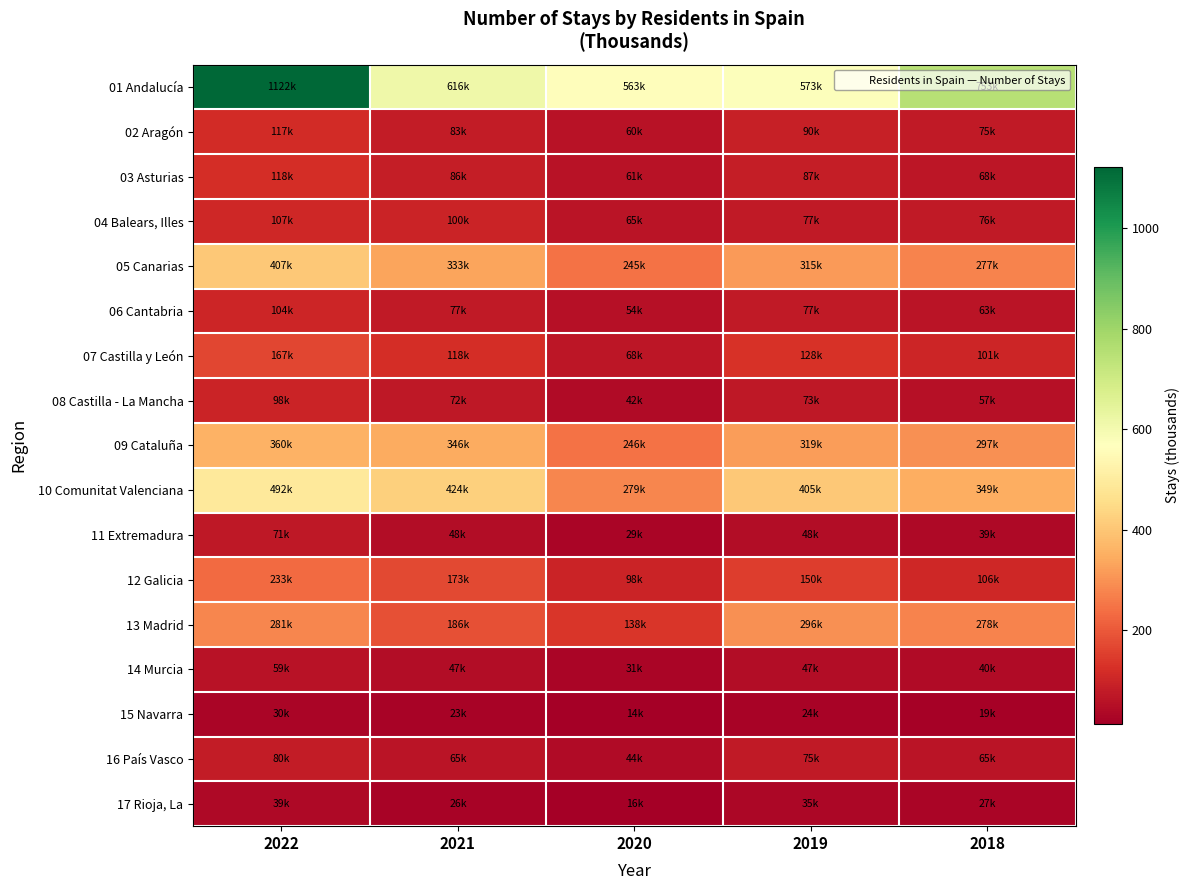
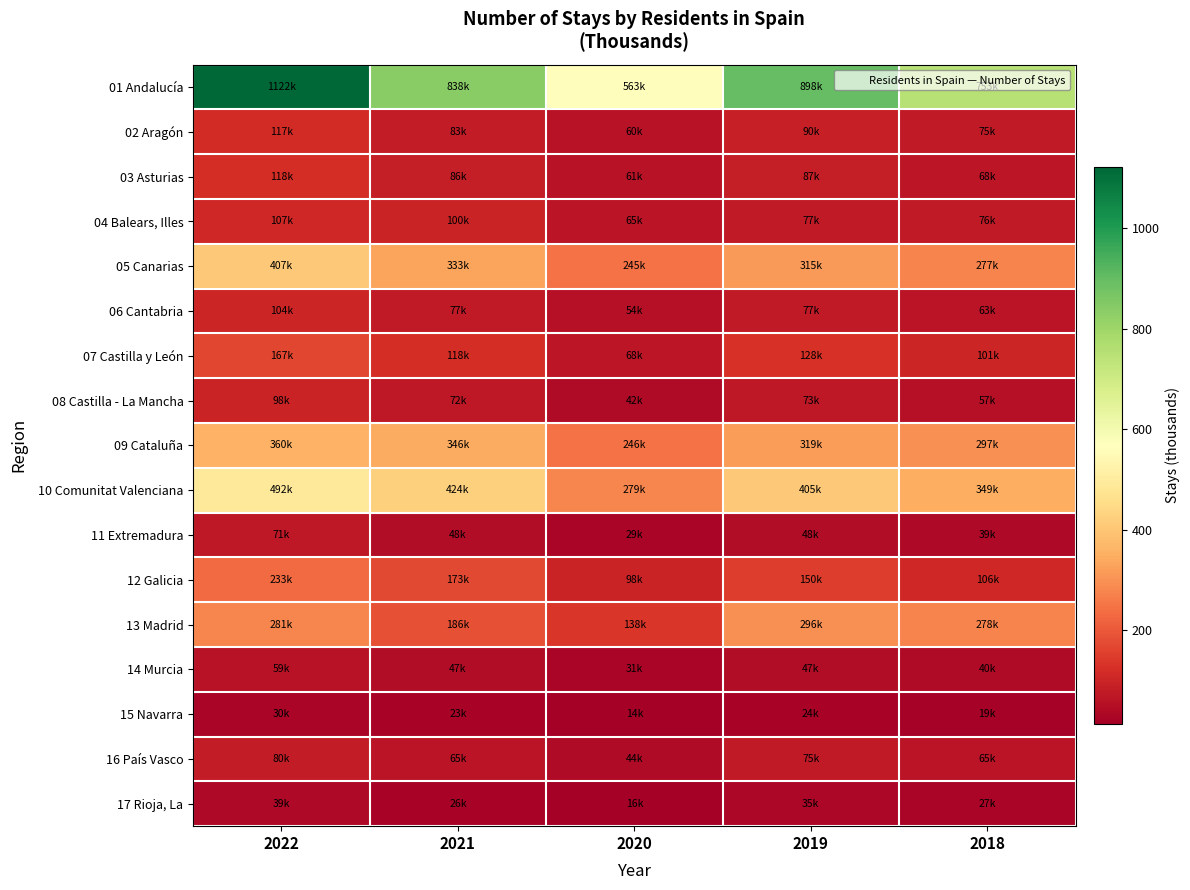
01 Andalucía, 2021: 616k -> 838k
01 Andalucía, 2019: 573k -> 898k
